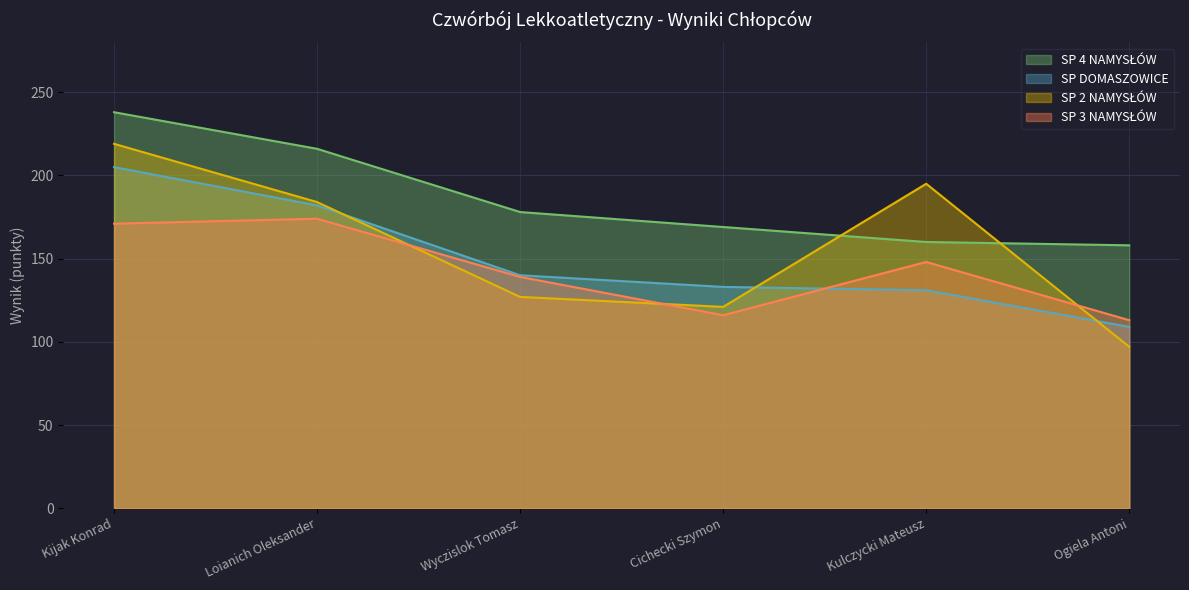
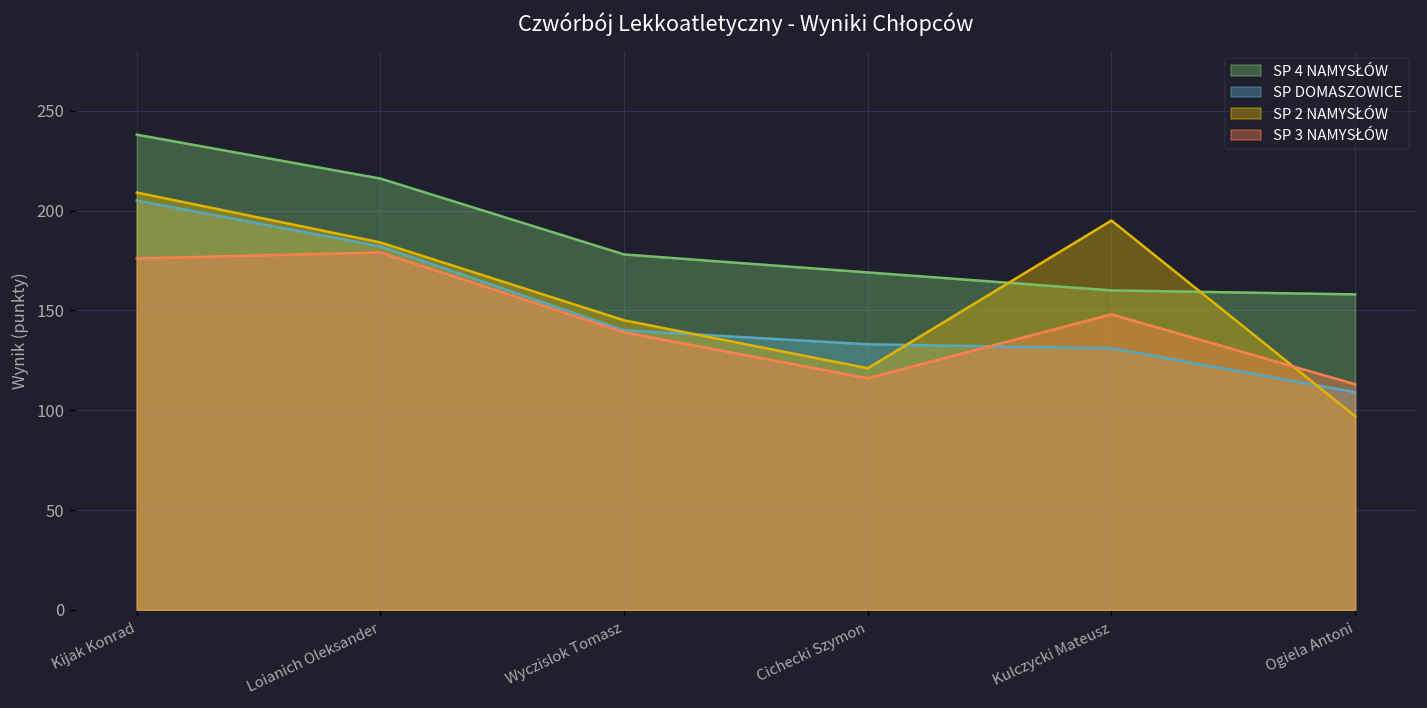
SP 2 NAMYSŁÓW, Kijak Konrad: 219 -> 209
SP 3 NAMYSŁÓW, Kijak Konrad: 171 -> 176
SP 3 NAMYSŁÓW, Loianich Oleksander: 174 -> 179
SP 2 NAMYSŁÓW, Wyczislok Tomasz: 127 -> 145
